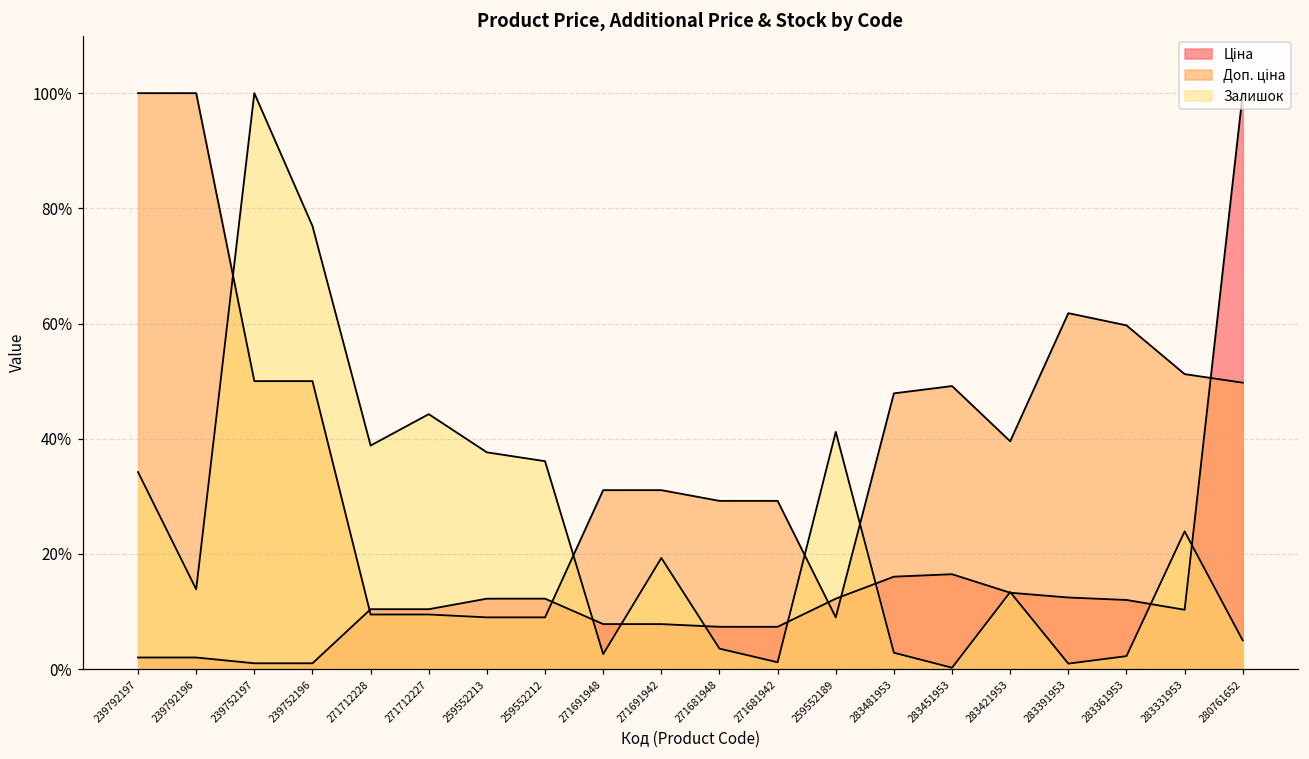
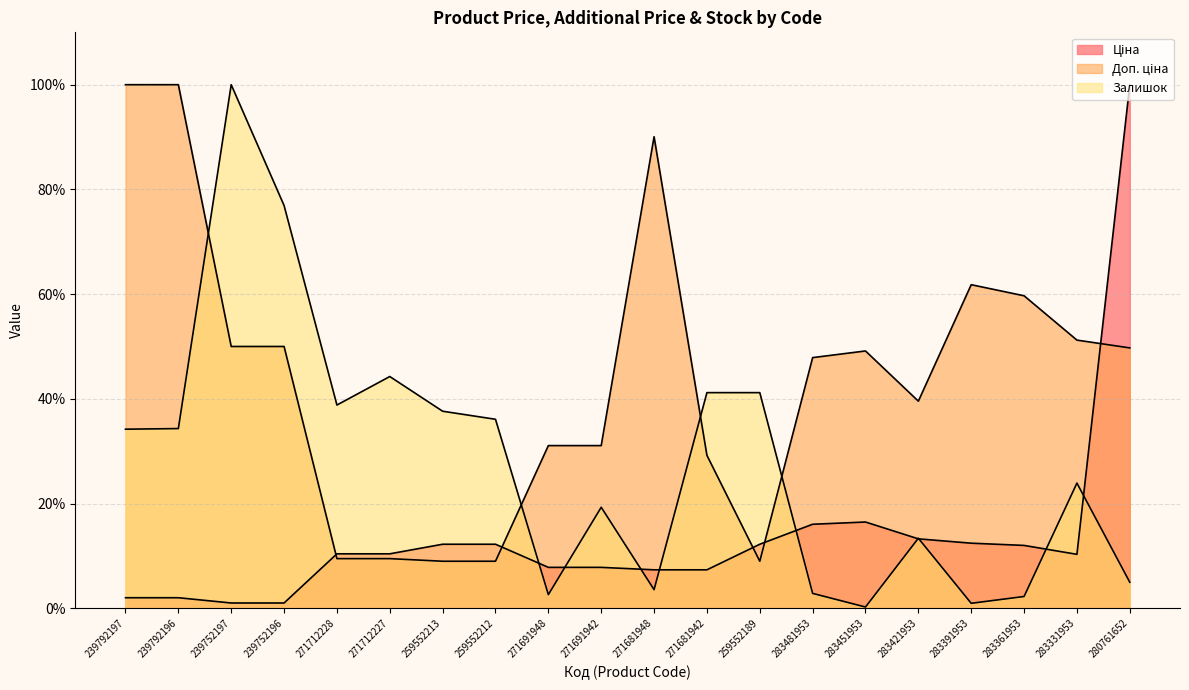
Залишок, 239792196: 14% -> 34%
Доп. ціна, 271681948: 29% -> 90%
Залишок, 271681942: 1% -> 41%
